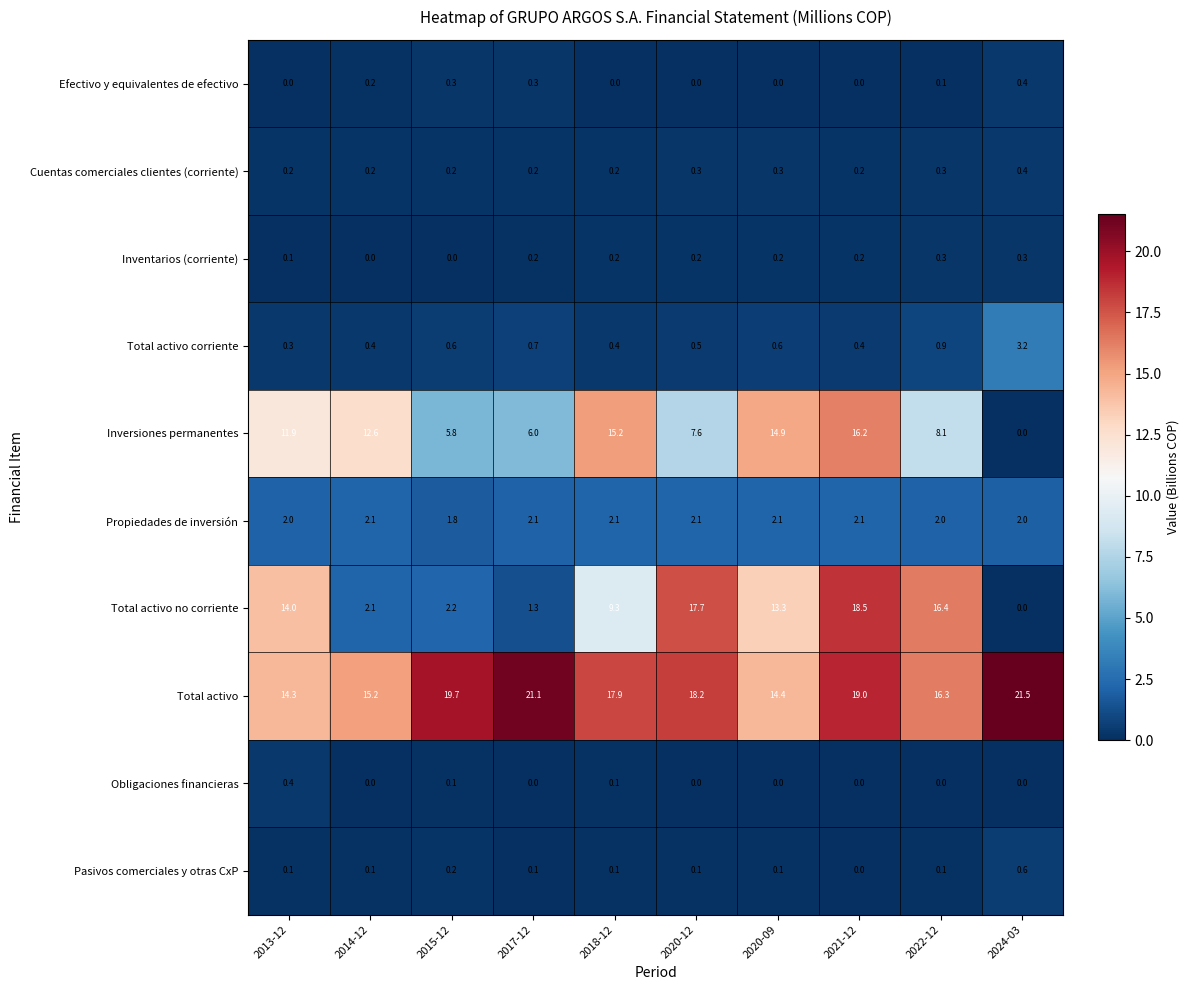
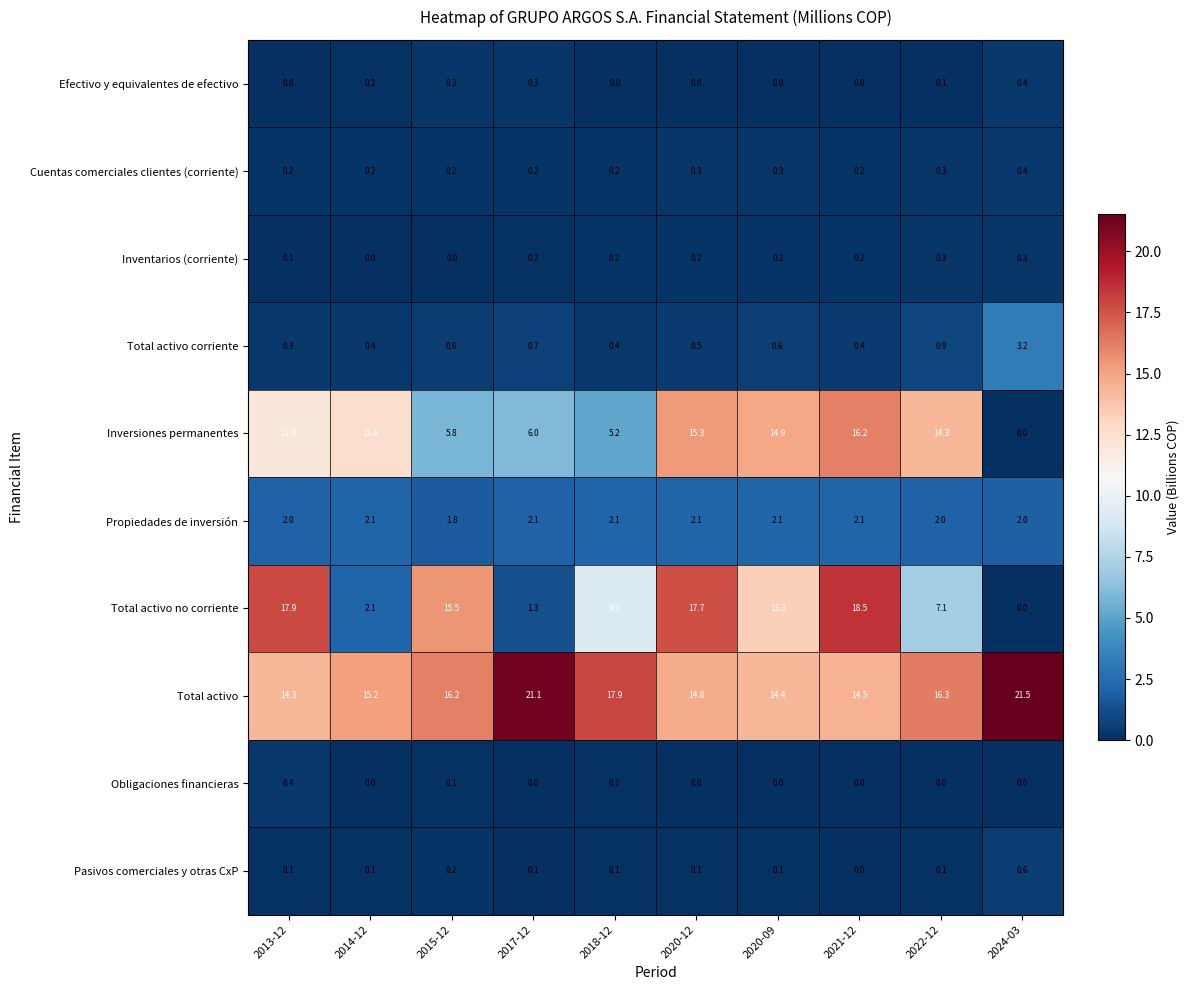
Inversiones permanentes, 2018-12: 15.2 -> 5.2
Inversiones permanentes, 2020-12: 7.6 -> 15.3
Inversiones permanentes, 2022-12: 8.1 -> 14.3
Total activo no corriente, 2013-12: 14.0 -> 17.9
Total activo no corriente, 2015-12: 2.2 -> 15.5
Total activo no corriente, 2022-12: 16.4 -> 7.1
Total activo, 2015-12: 19.7 -> 16.2
Total activo, 2020-12: 18.2 -> 14.8
Total activo, 2021-12: 19.0 -> 14.5
